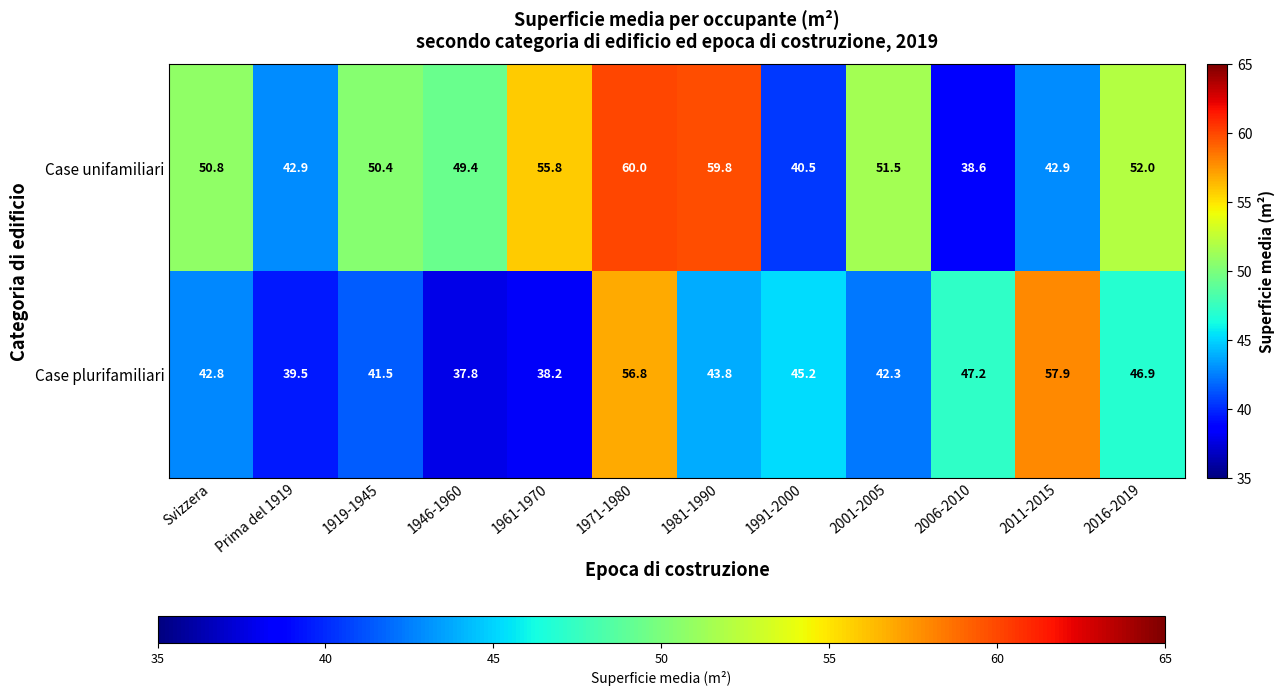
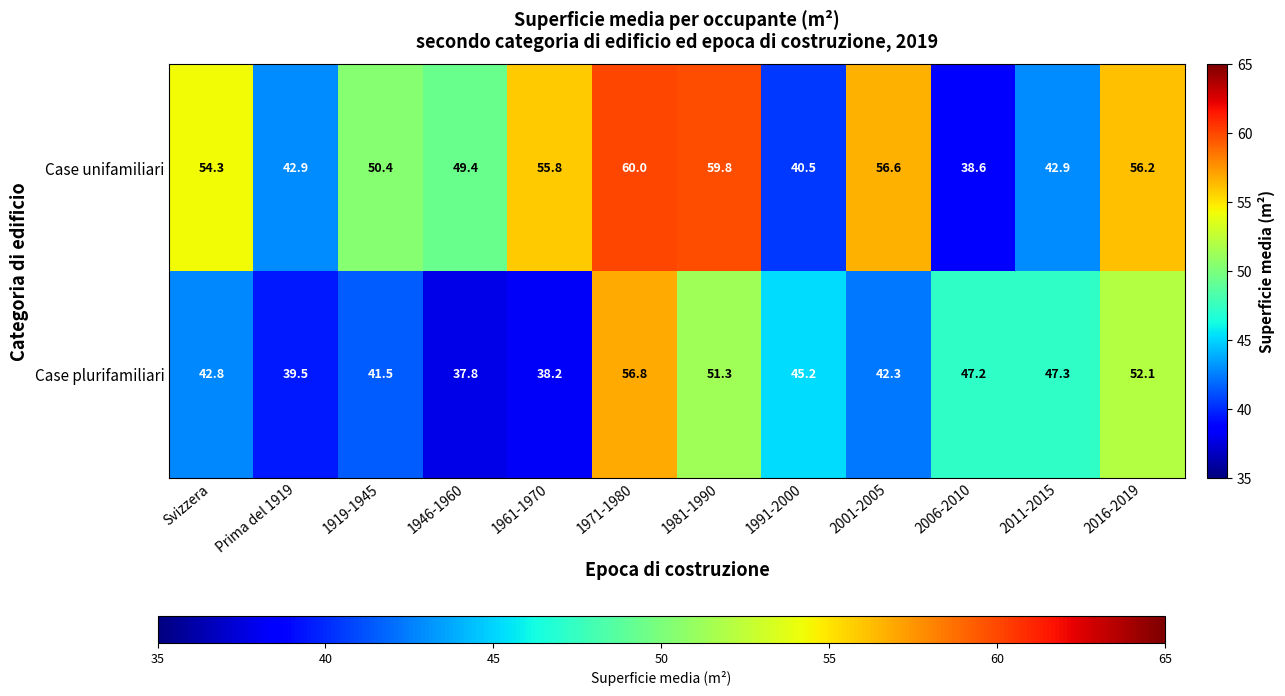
Case unifamiliari, Svizzera: 50.8 -> 54.3
Case unifamiliari, 2001-2005: 51.5 -> 56.6
Case unifamiliari, 2016-2019: 52.0 -> 56.2
Case plurifamiliari, 1981-1990: 43.8 -> 51.3
Case plurifamiliari, 2011-2015: 57.9 -> 47.3
Case plurifamiliari, 2016-2019: 46.9 -> 52.1
